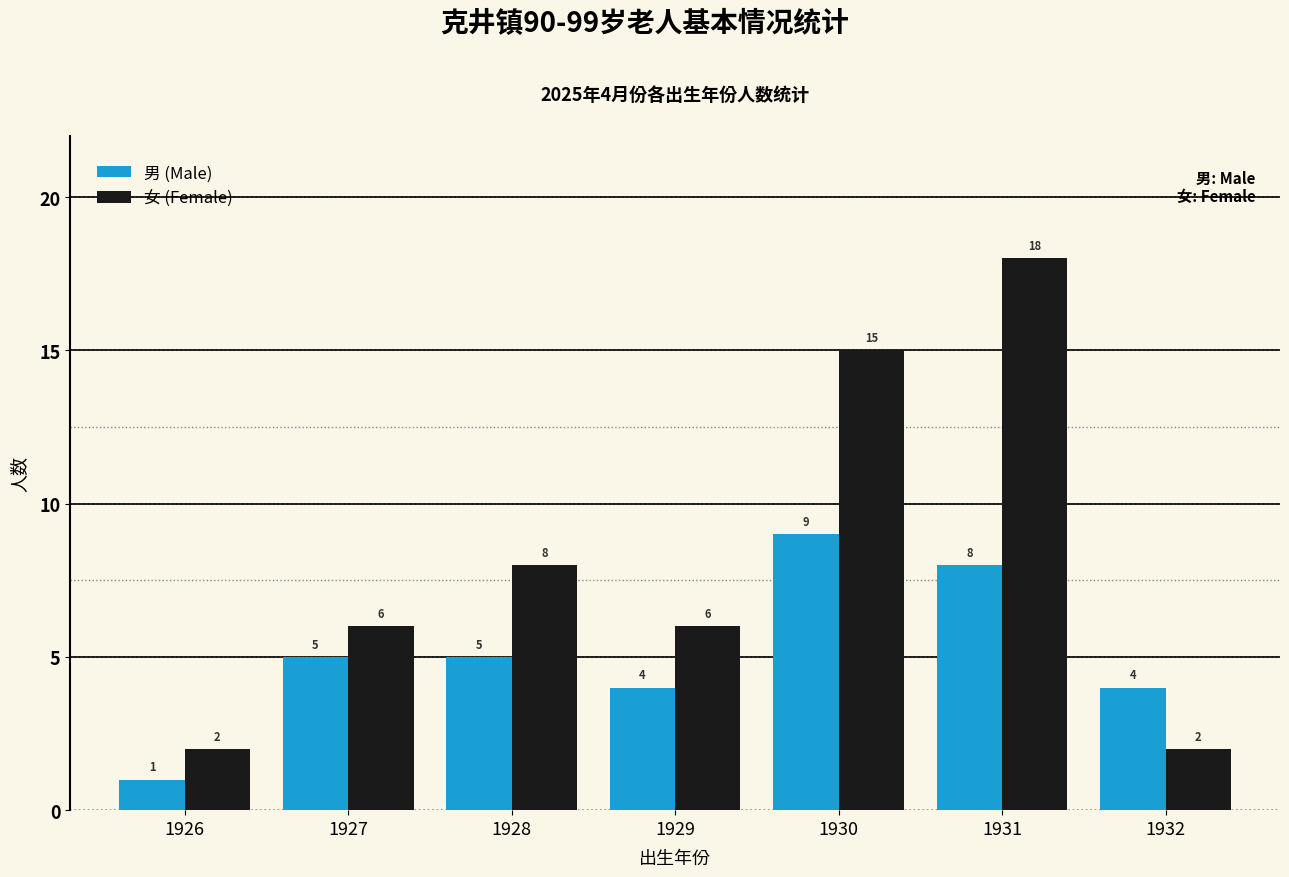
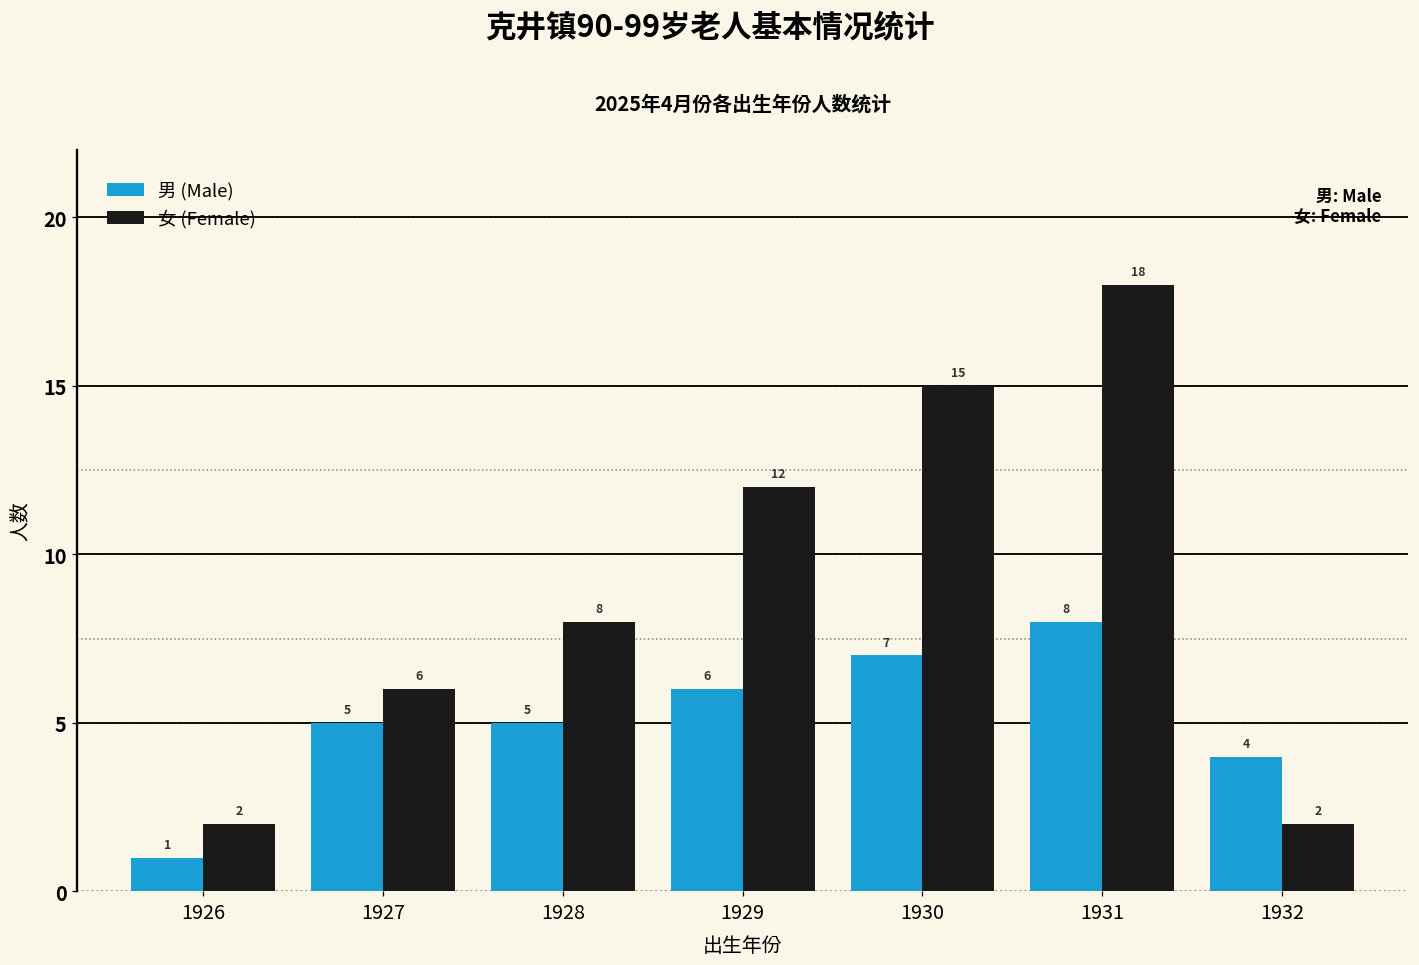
男 (Male), 1929: 4 -> 6
女 (Female), 1929: 6 -> 12
男 (Male), 1930: 9 -> 7
